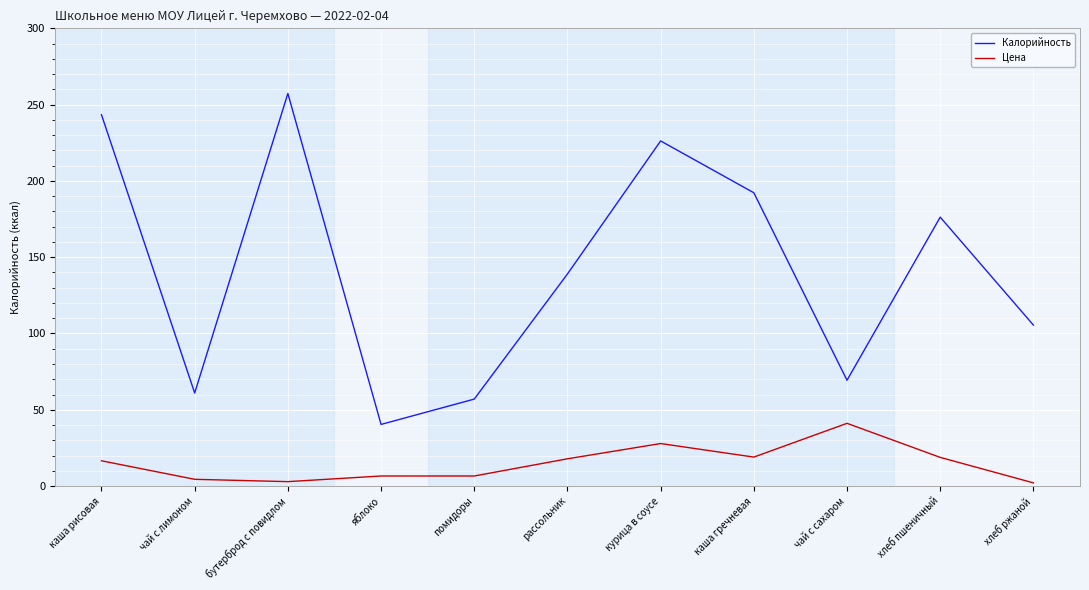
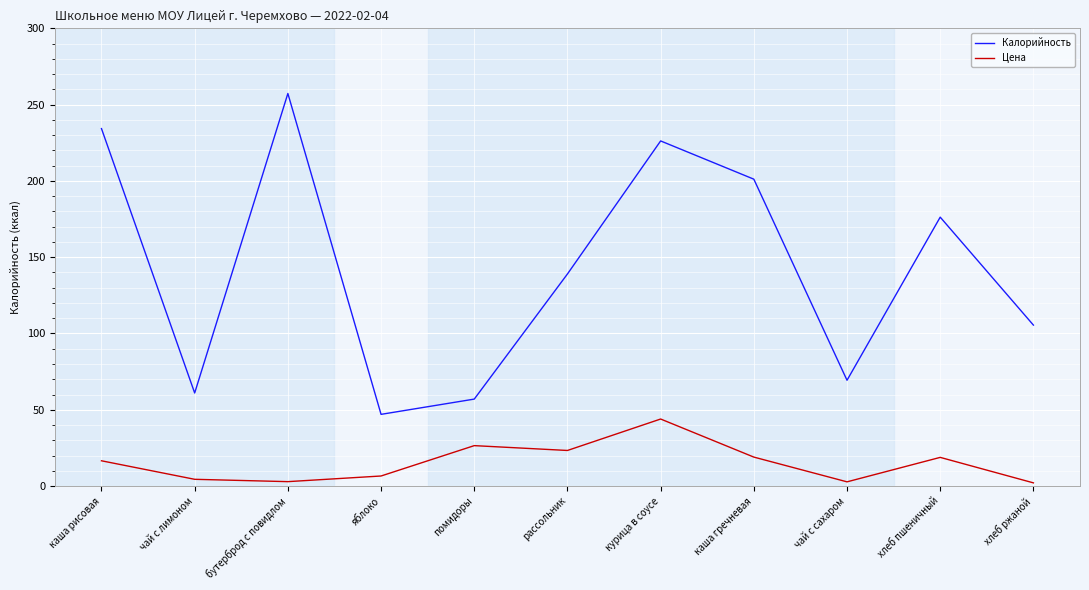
Калорийность, каша рисовая: 243 -> 234
Калорийность, яблоко: 40 -> 47
Цена, помидоры: 7 -> 27
Цена, рассольник: 18 -> 23
Цена, курица в соусе: 28 -> 44
Калорийность, каша гречневая: 192 -> 201
Цена, чай с сахаром: 41 -> 3
